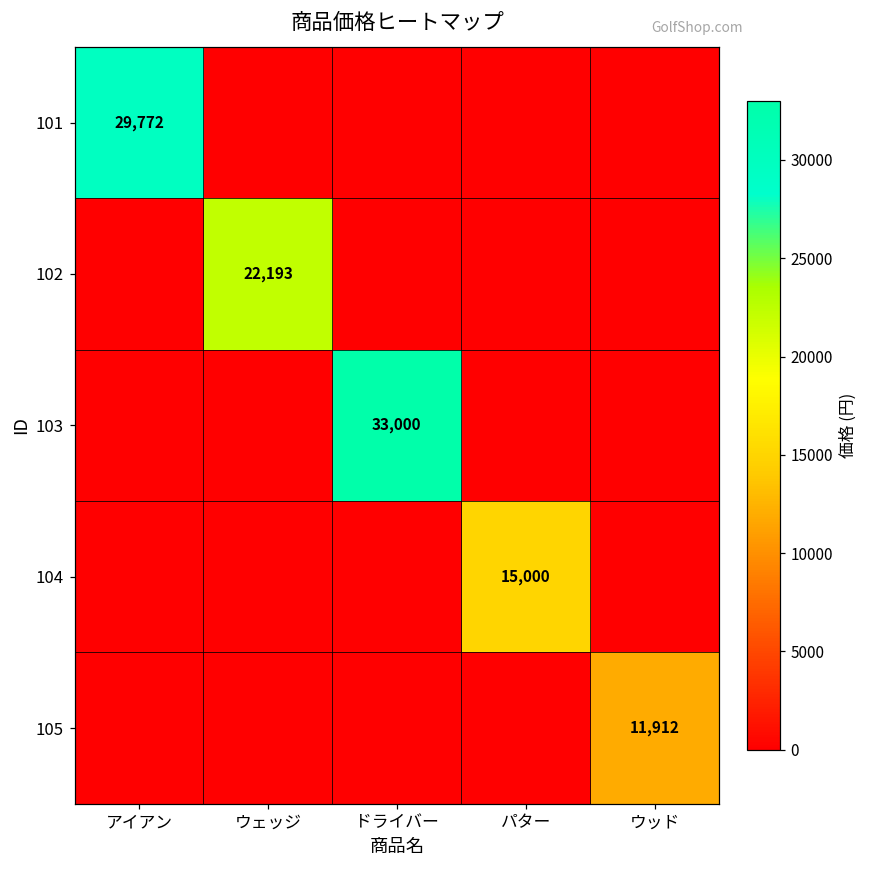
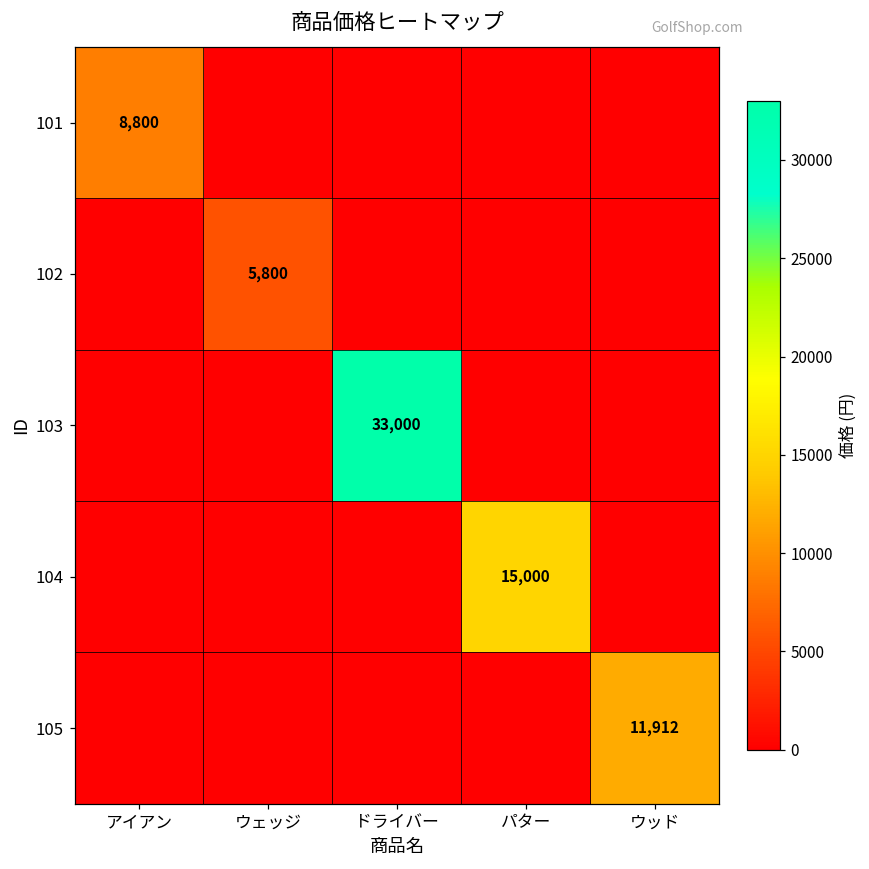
101, アイアン: 29,772 -> 8,800
102, ウェッジ: 22,193 -> 5,800
